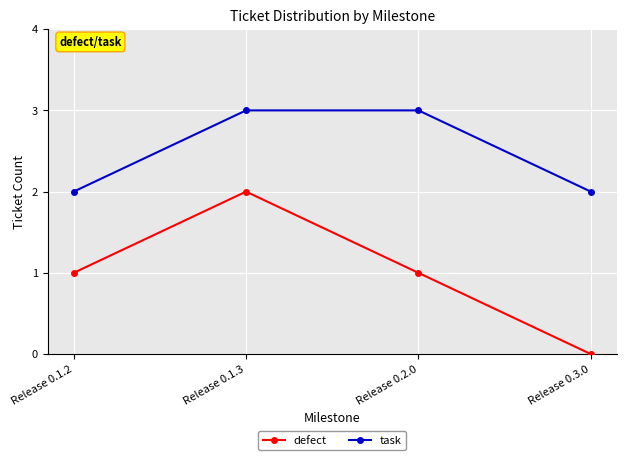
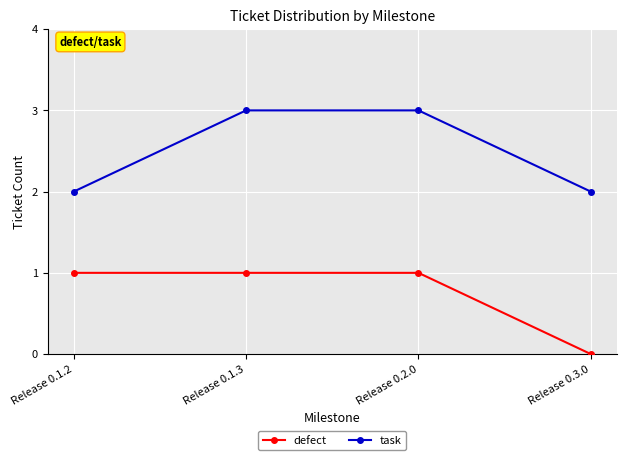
defect, Release 0.1.3: 2 -> 1
